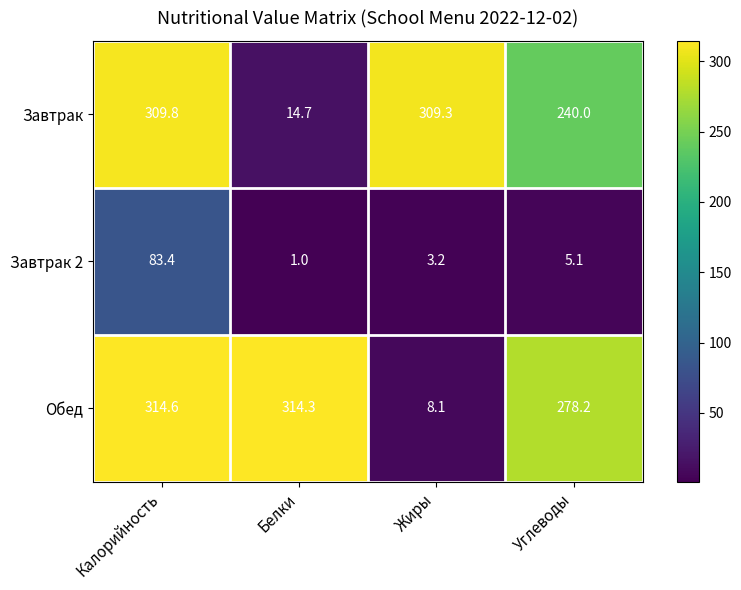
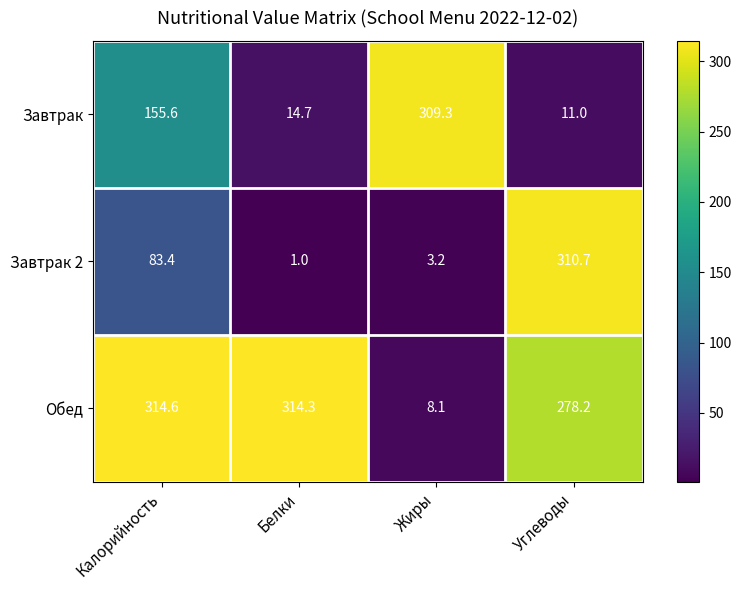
Завтрак, Калорийность: 309.8 -> 155.6
Завтрак, Углеводы: 240.0 -> 11.0
Завтрак 2, Углеводы: 5.1 -> 310.7
